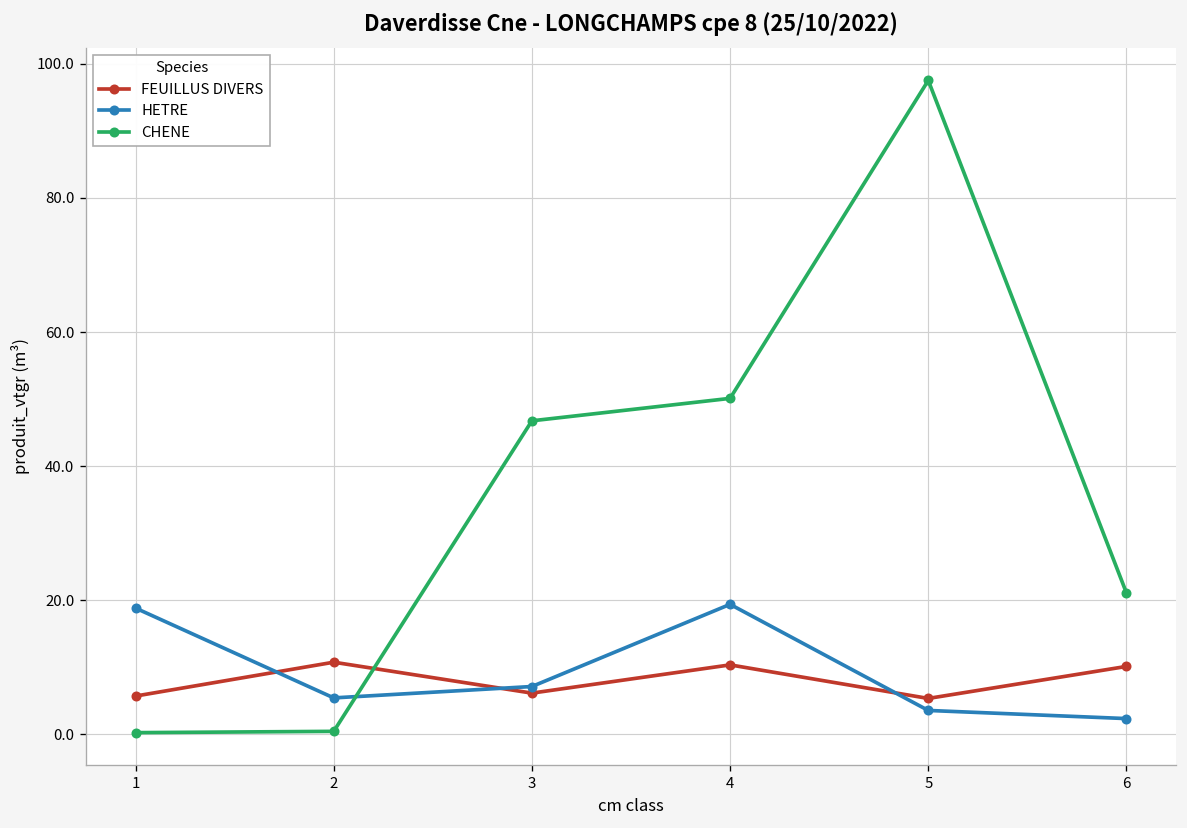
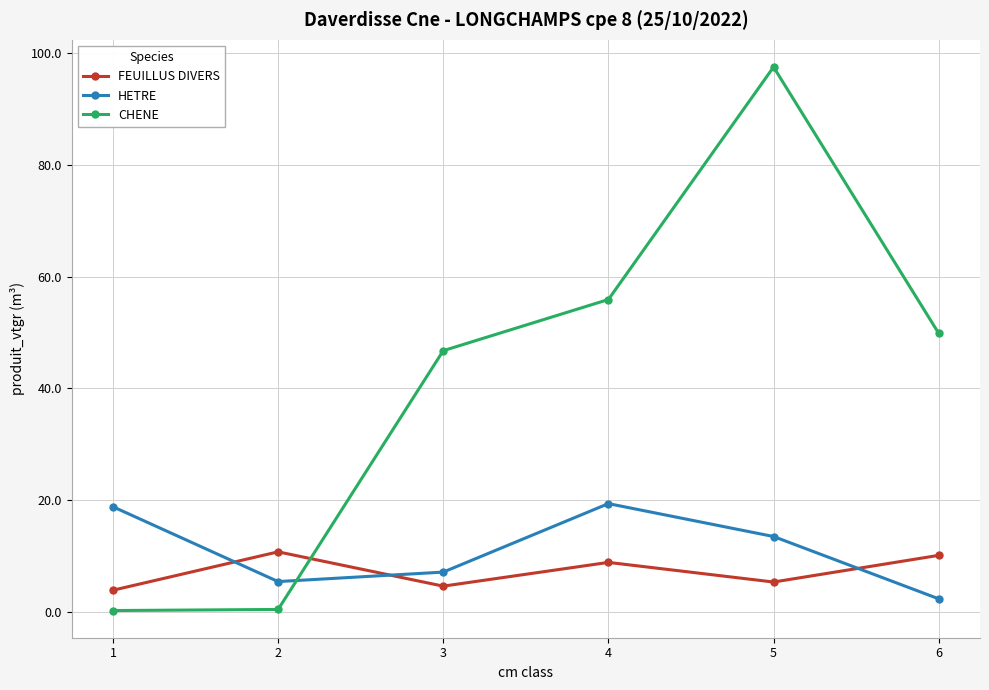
FEUILLUS DIVERS, 1: 6 -> 4
FEUILLUS DIVERS, 3: 6 -> 5
FEUILLUS DIVERS, 4: 10 -> 9
CHENE, 4: 50 -> 56
HETRE, 5: 4 -> 14
CHENE, 6: 21 -> 50
